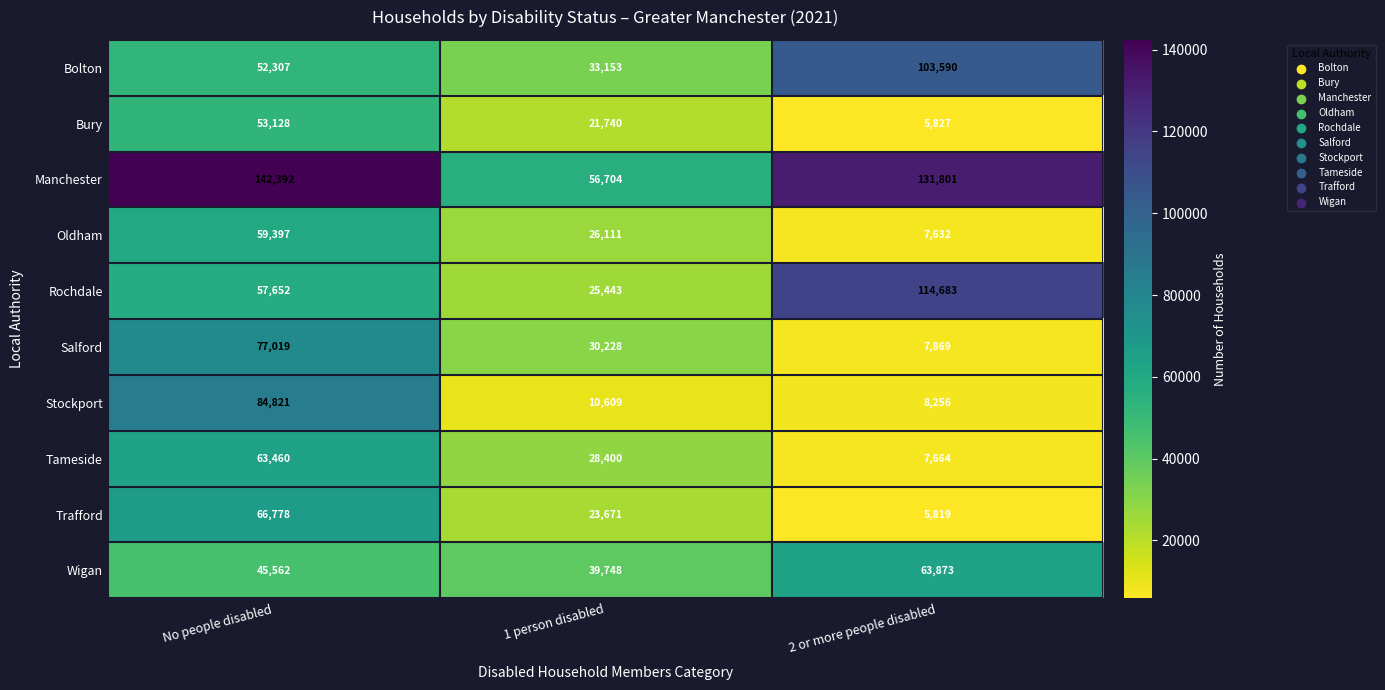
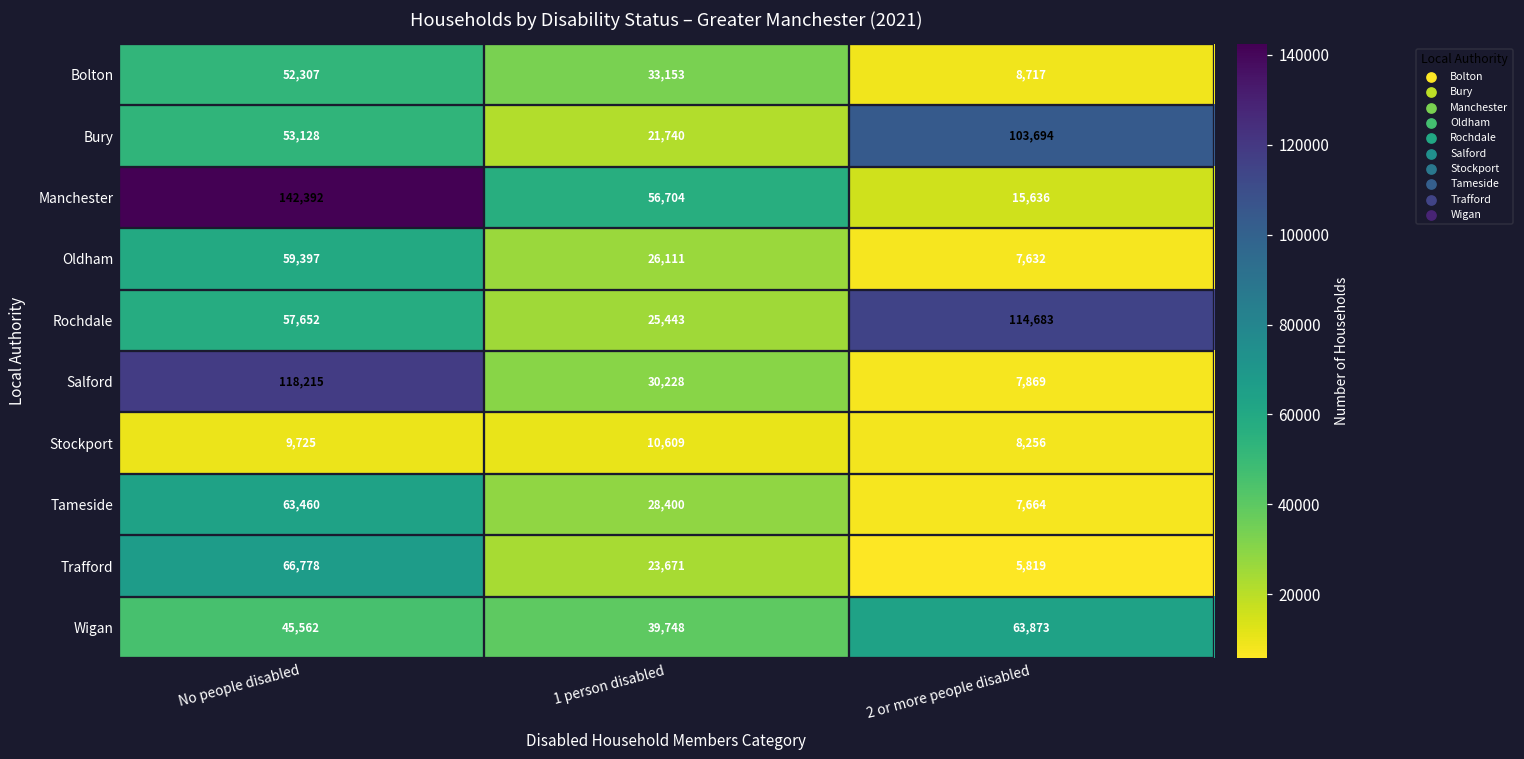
Bolton, 2 or more people disabled: 103,590 -> 8,717
Bury, 2 or more people disabled: 5,827 -> 103,694
Manchester, 2 or more people disabled: 131,801 -> 15,636
Salford, No people disabled: 77,019 -> 118,215
Stockport, No people disabled: 84,821 -> 9,725
